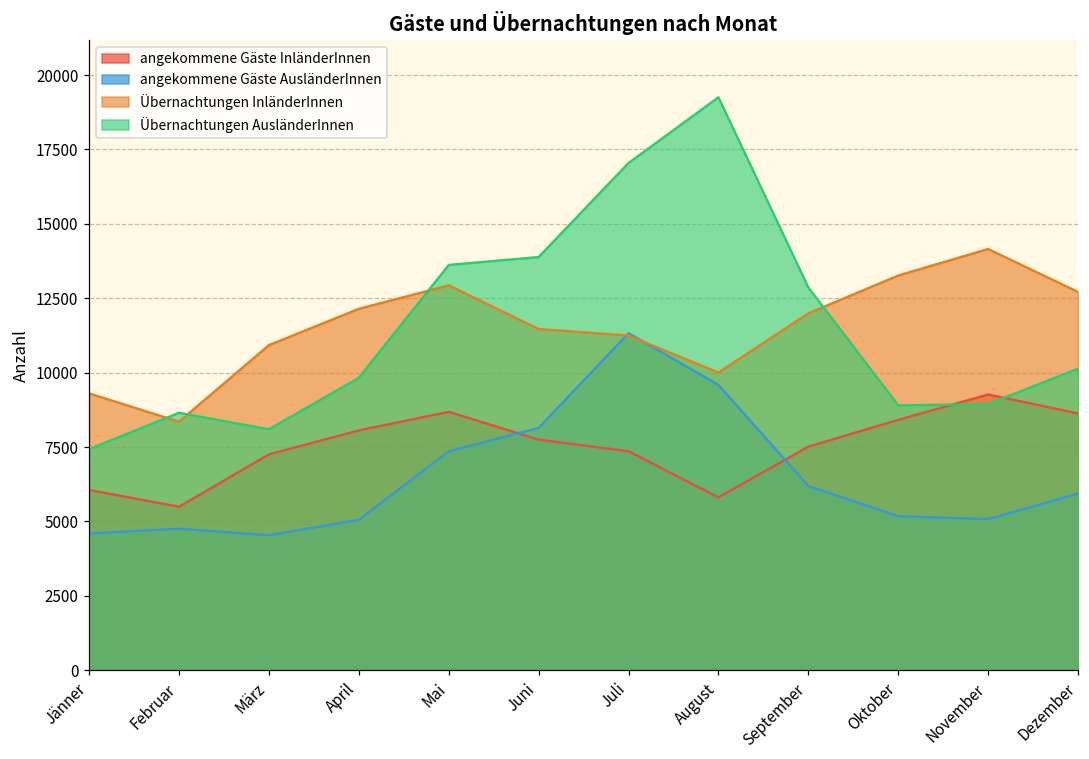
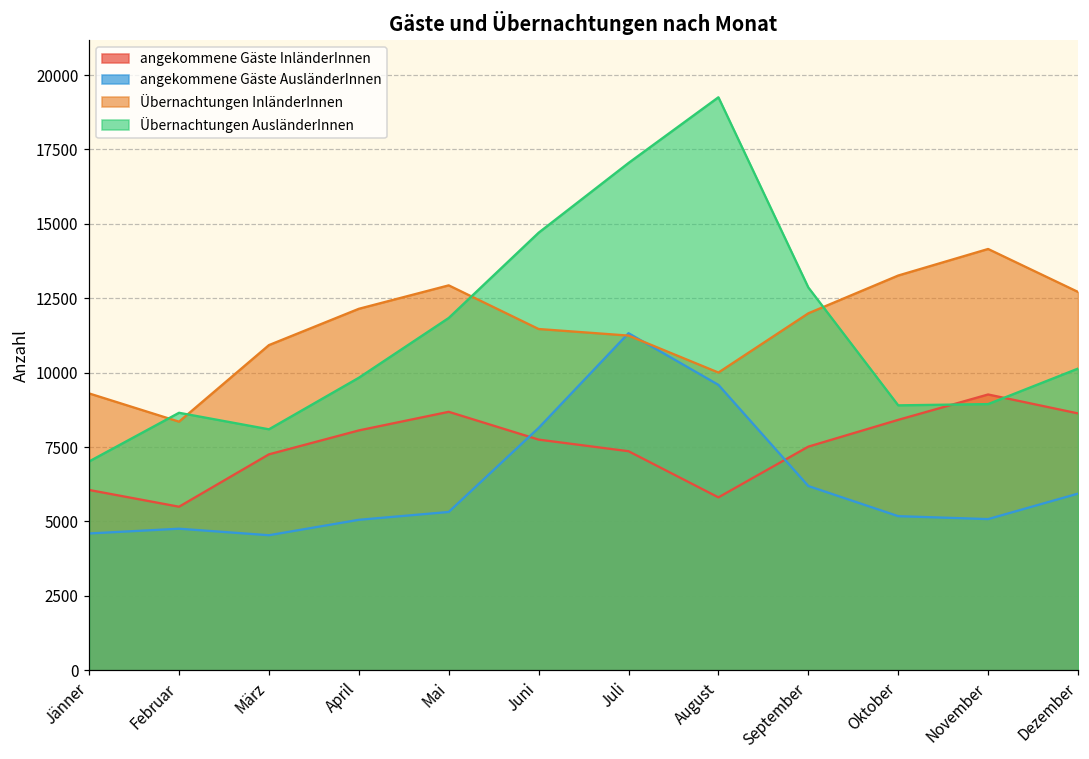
Übernachtungen AusländerInnen, Jänner: 7400 -> 7000
angekommene Gäste AusländerInnen, Mai: 7400 -> 5300
Übernachtungen AusländerInnen, Mai: 13600 -> 11800
Übernachtungen AusländerInnen, Juni: 13900 -> 14700
